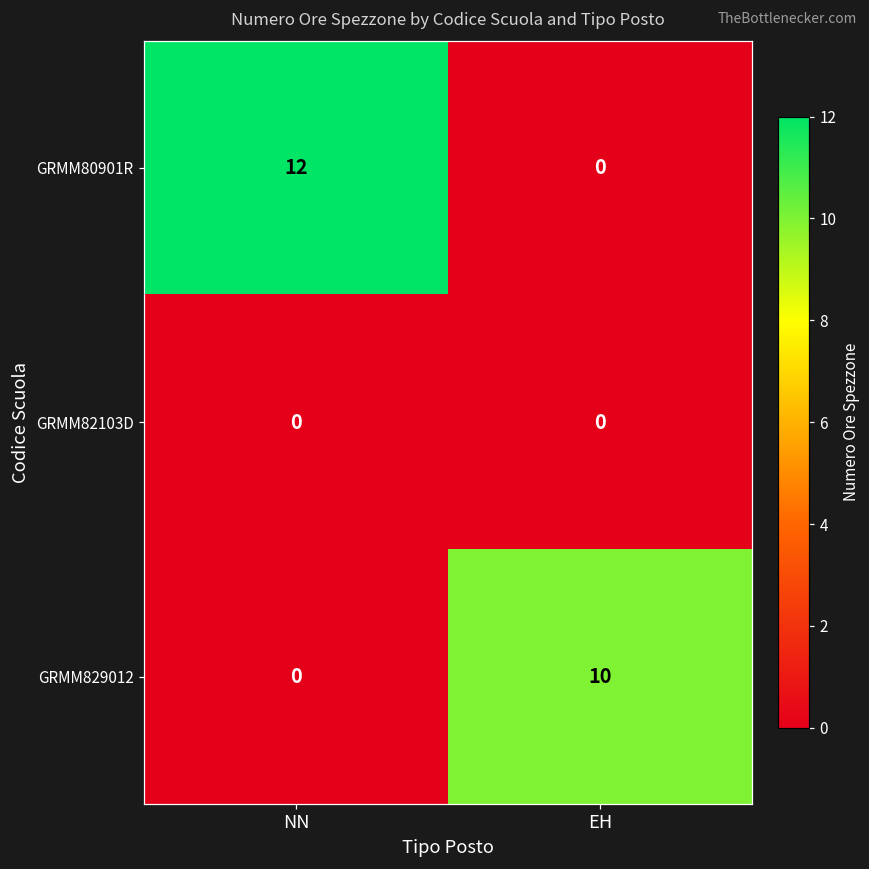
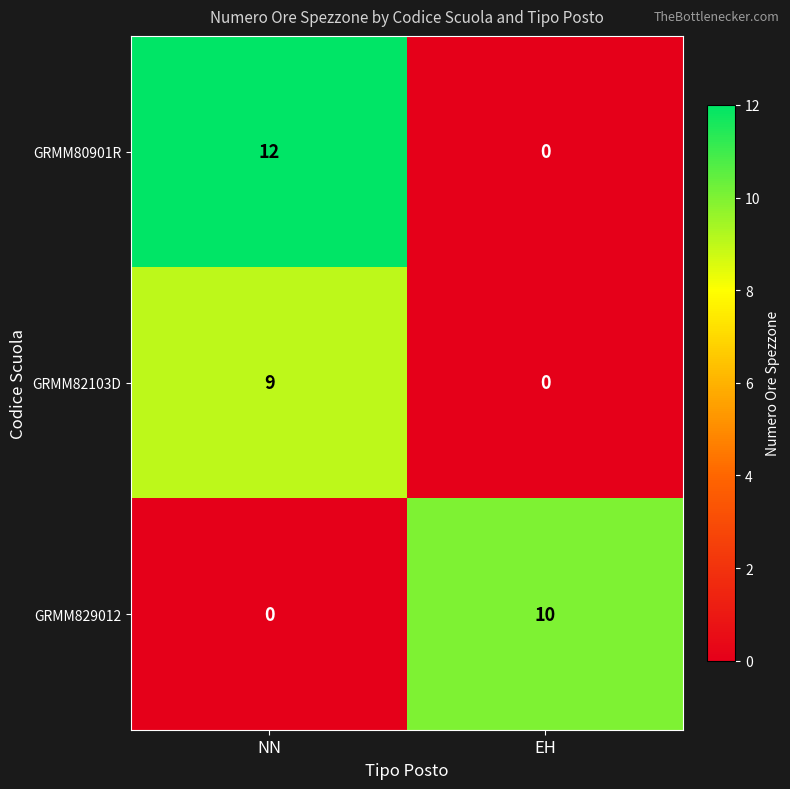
GRMM82103D, NN: 0 -> 9
